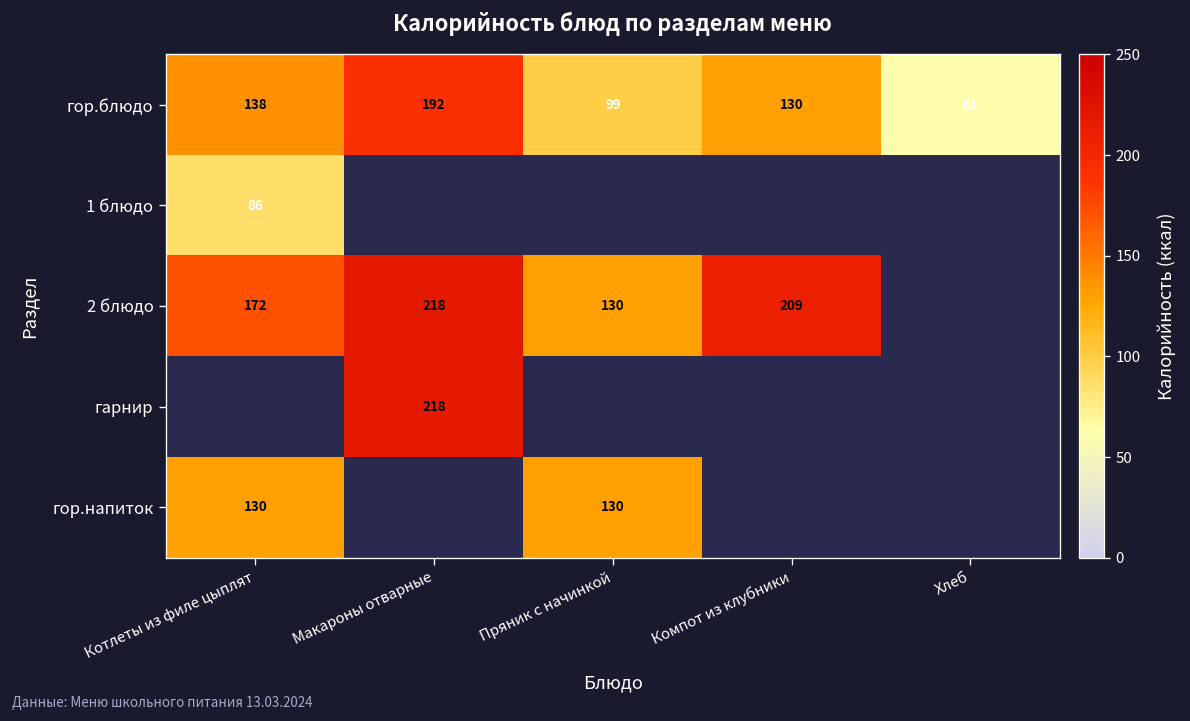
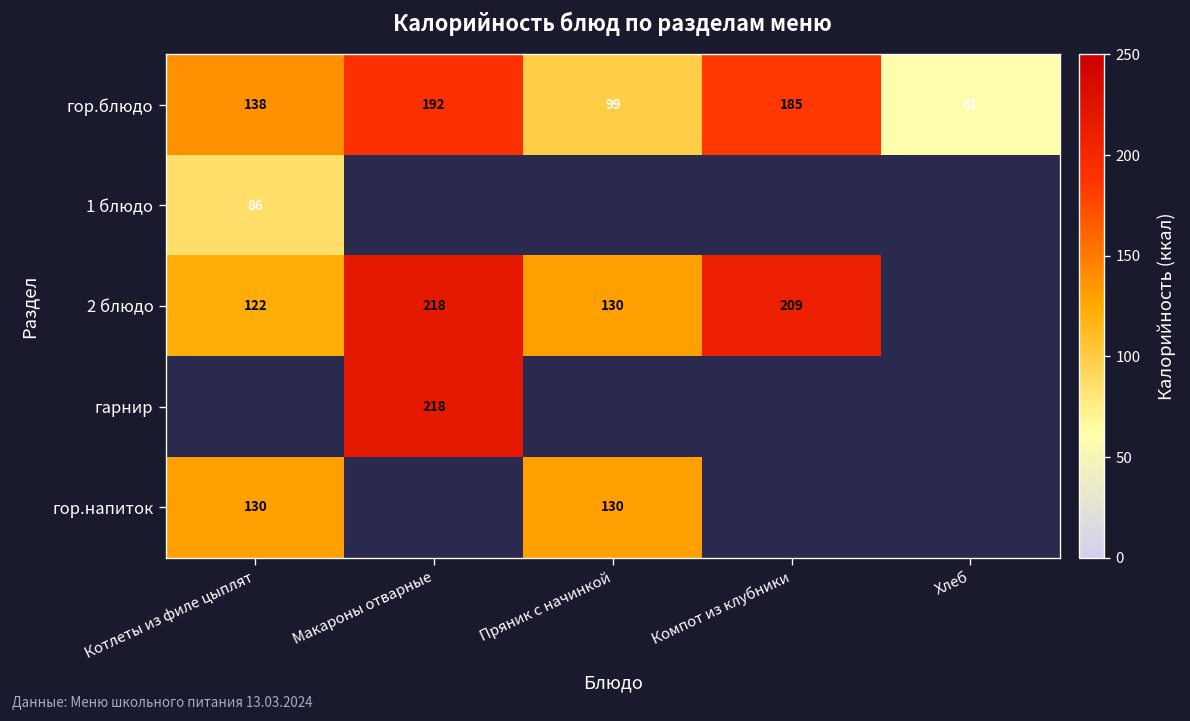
гор.блюдо, Компот из клубники: 130 -> 185
2 блюдо, Котлеты из филе цыплят: 172 -> 122
